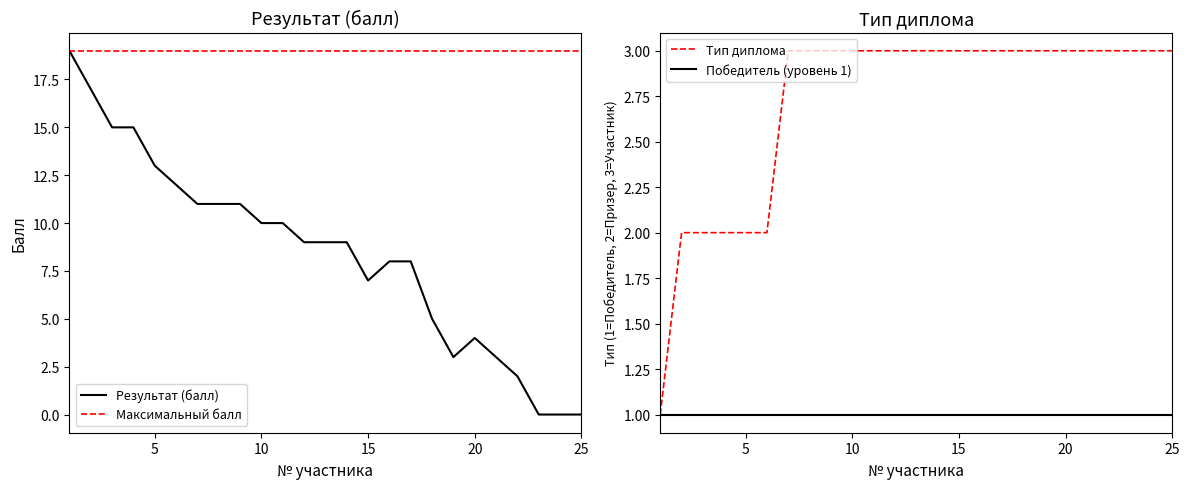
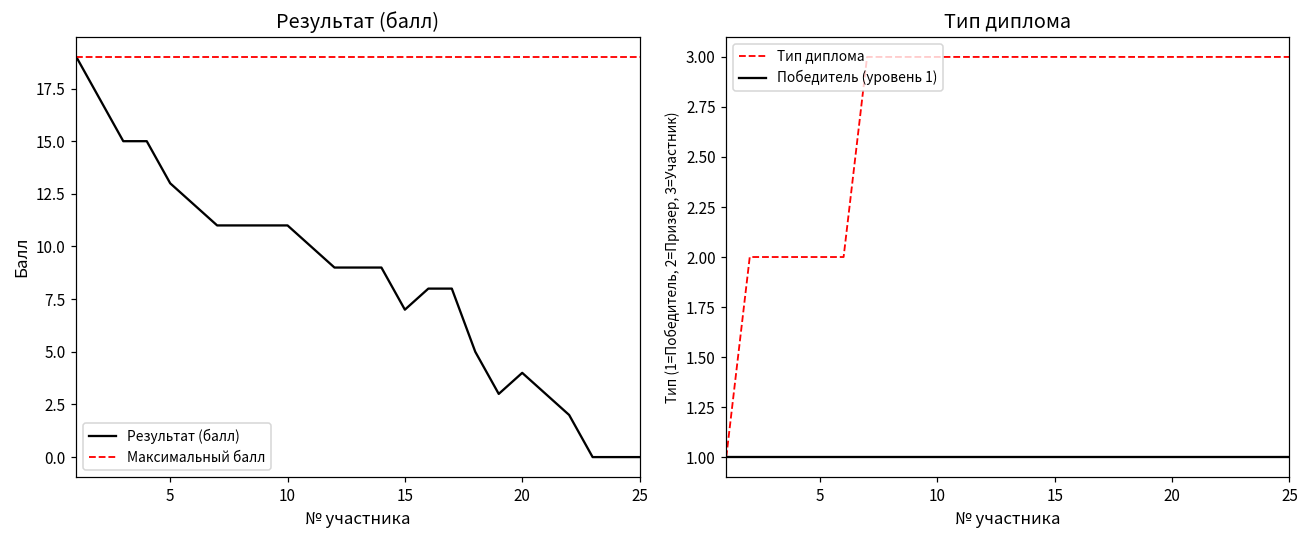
Результат (балл), Результат (балл), 10: 10 -> 11
